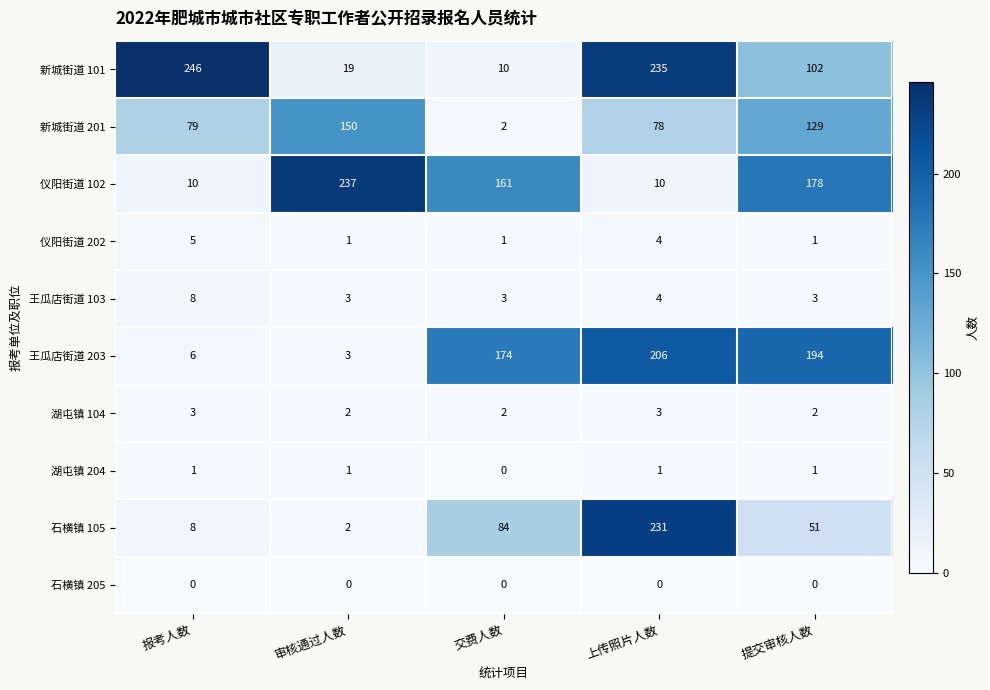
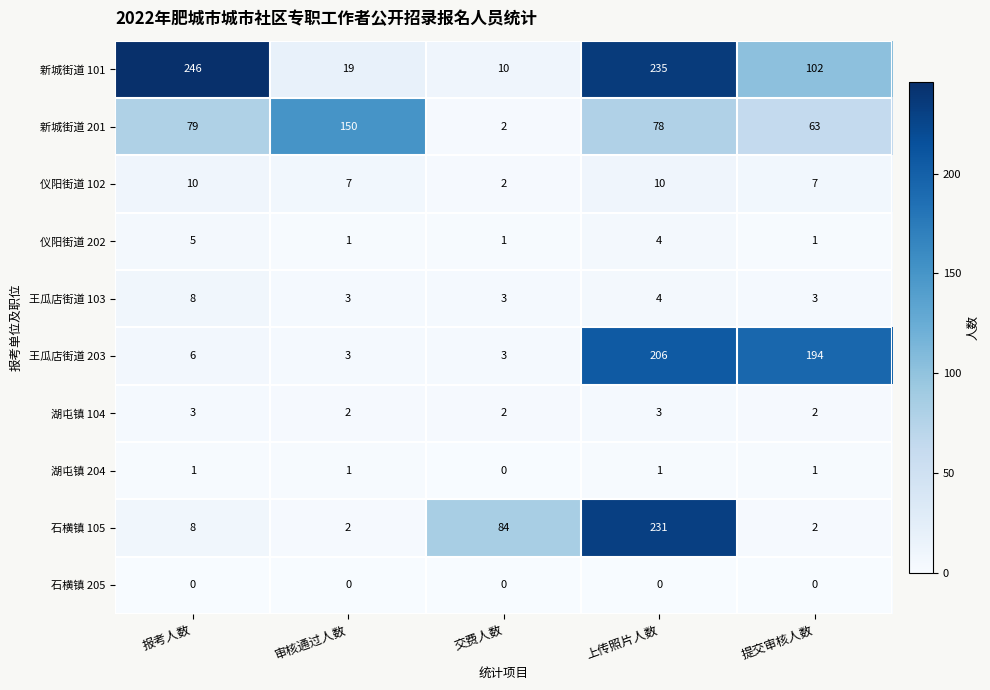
新城街道 201, 提交审核人数: 129 -> 63
仪阳街道 102, 审核通过人数: 237 -> 7
仪阳街道 102, 交费人数: 161 -> 2
仪阳街道 102, 提交审核人数: 178 -> 7
王瓜店街道 203, 交费人数: 174 -> 3
石横镇 105, 提交审核人数: 51 -> 2
